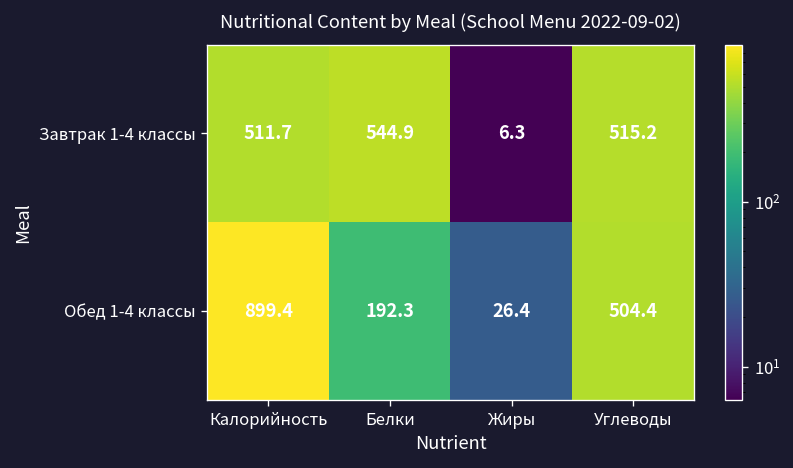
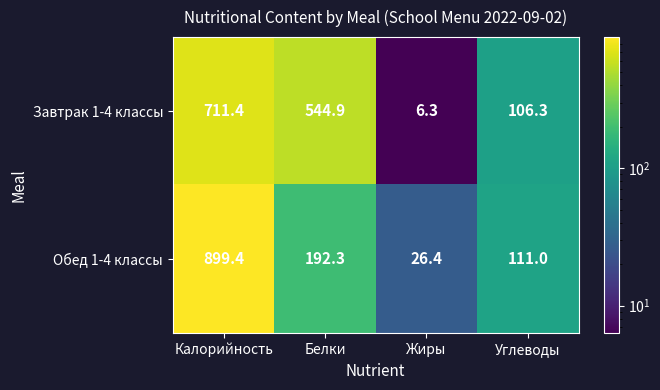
Завтрак 1-4 классы, Калорийность: 511.7 -> 711.4
Завтрак 1-4 классы, Углеводы: 515.2 -> 106.3
Обед 1-4 классы, Углеводы: 504.4 -> 111.0
